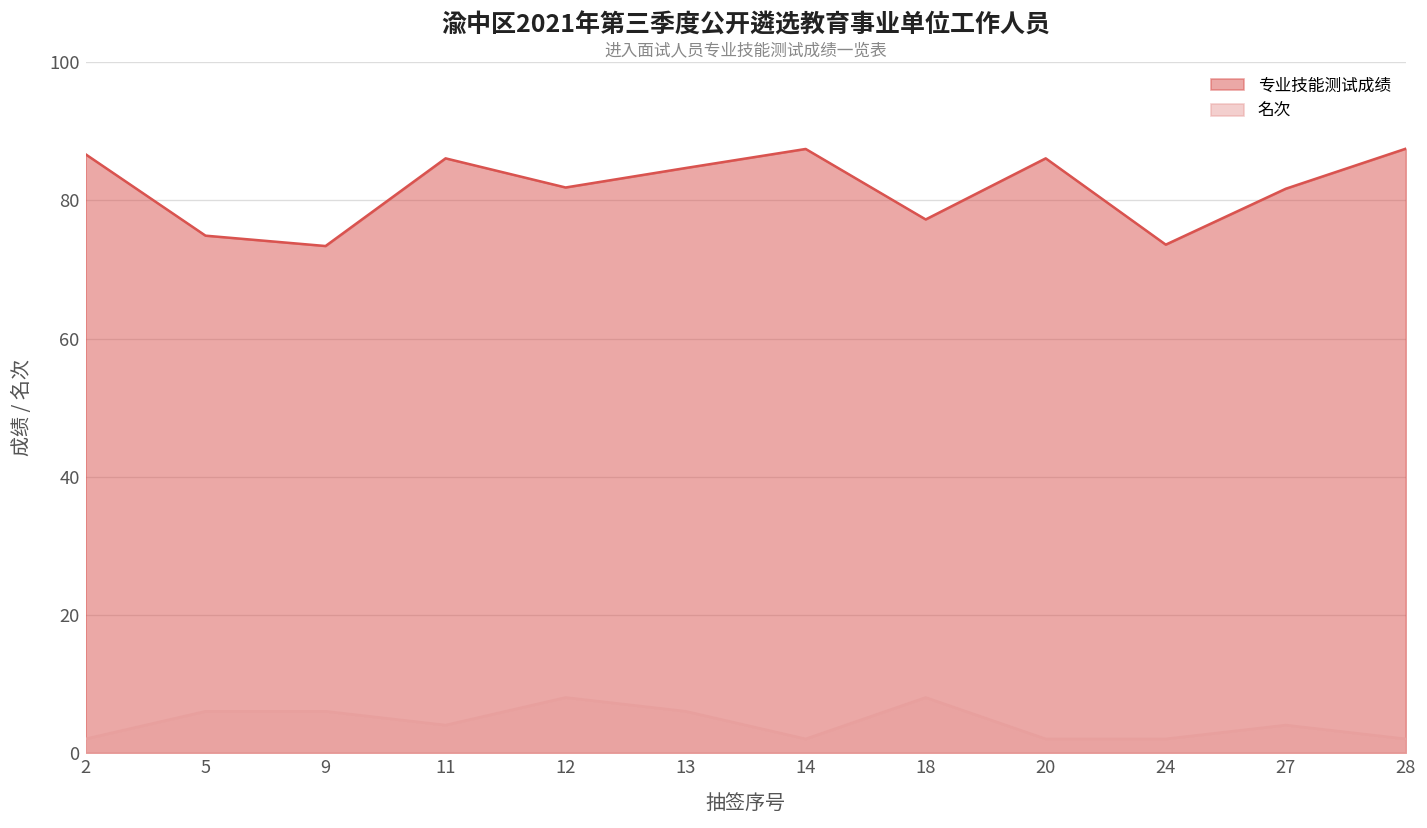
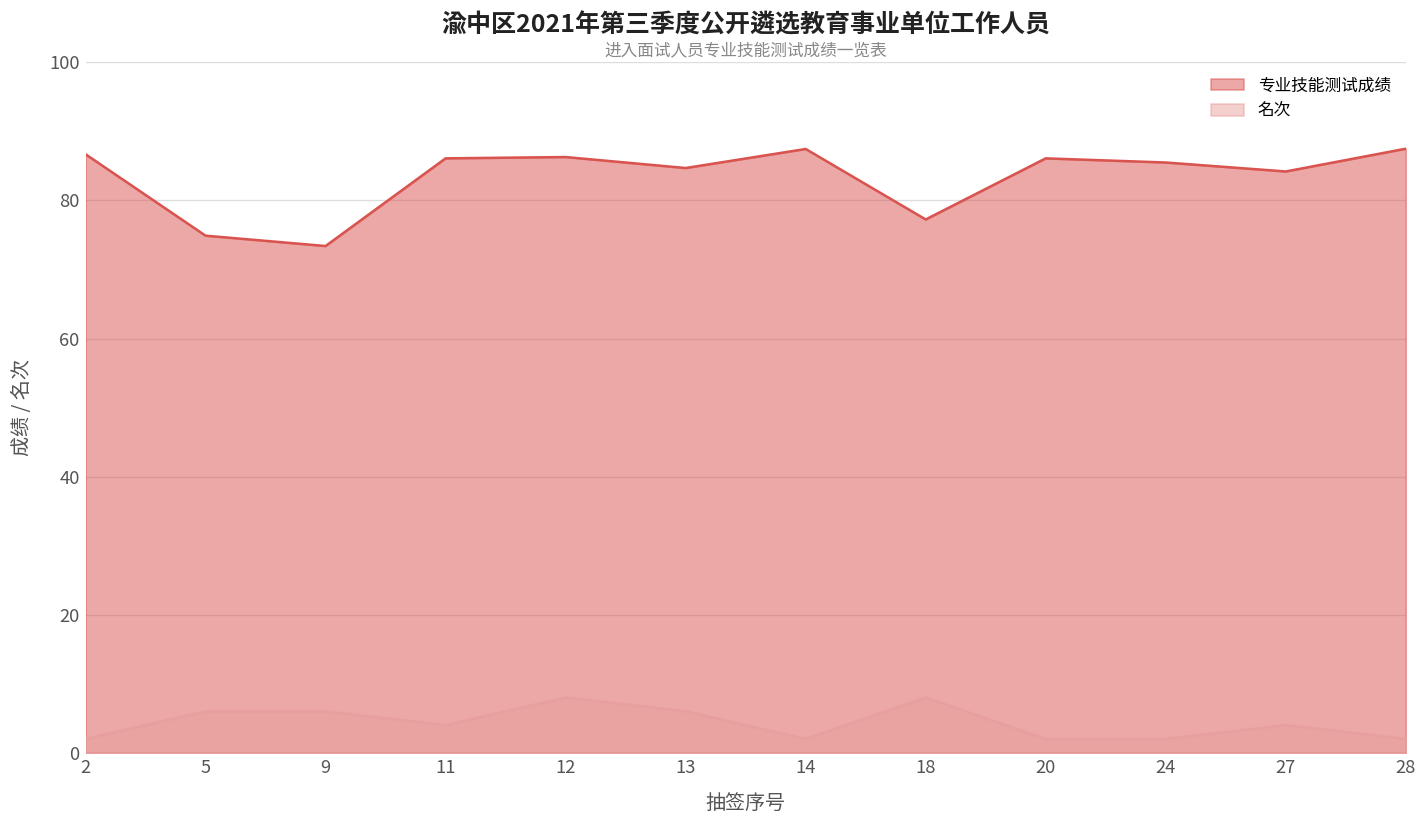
专业技能测试成绩, 12: 82 -> 86
专业技能测试成绩, 24: 74 -> 86
专业技能测试成绩, 27: 82 -> 84
